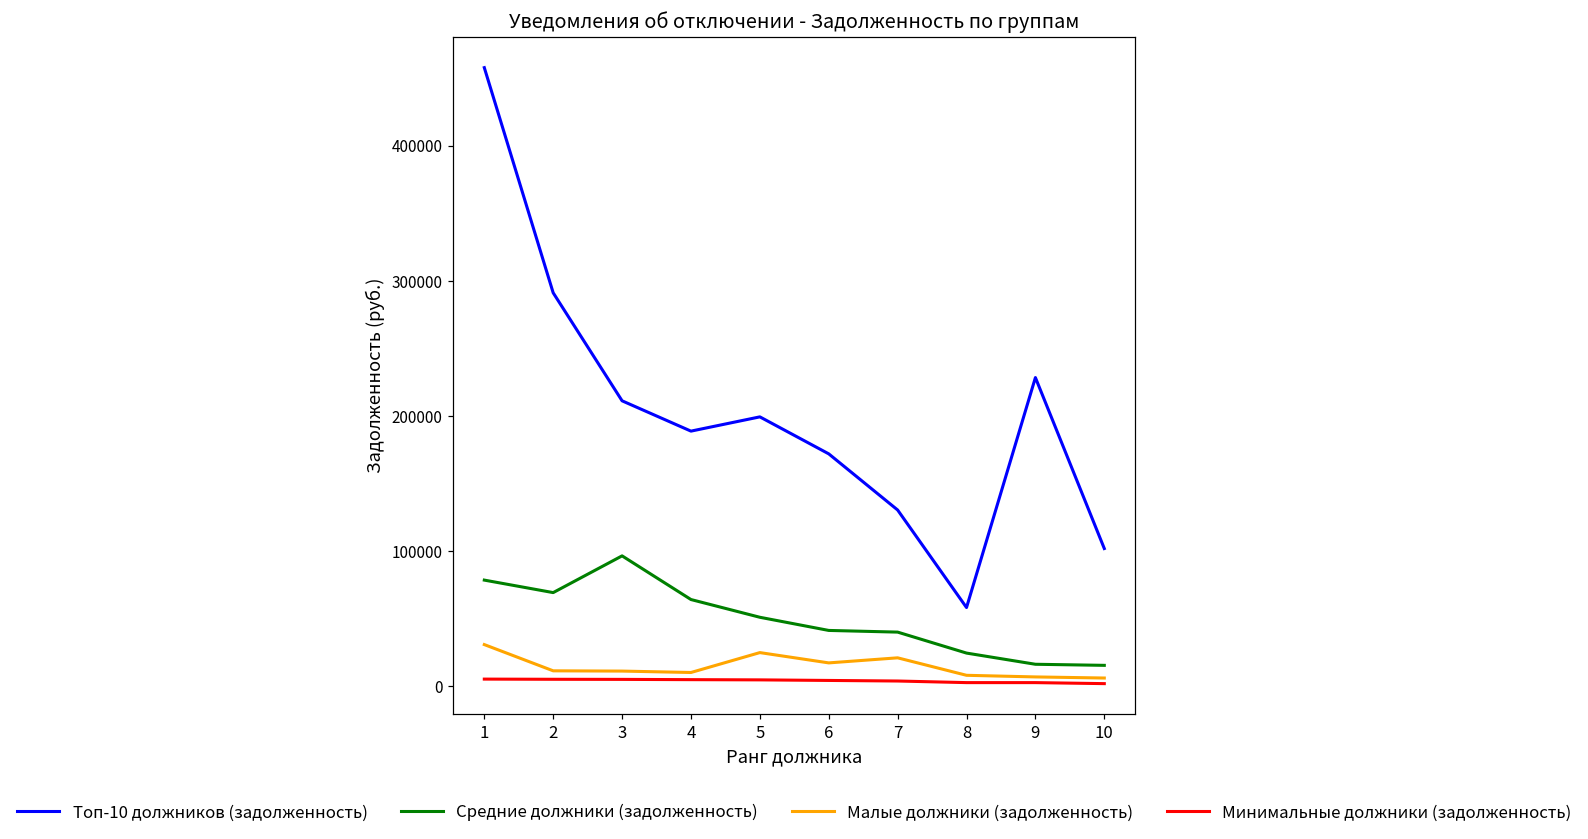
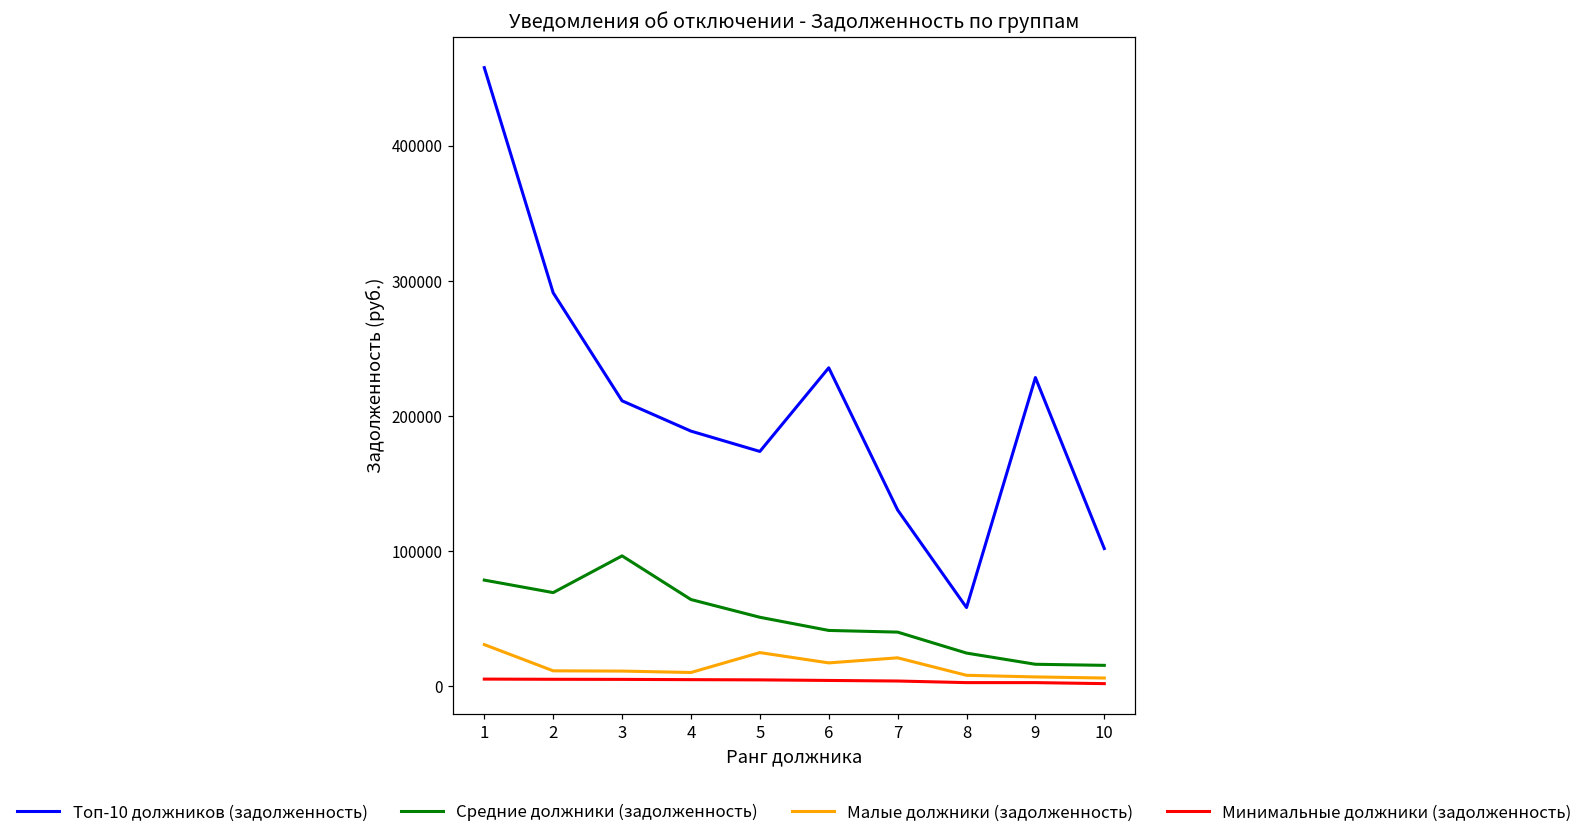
Топ-10 должников (задолженность), 5: 199000 -> 174000
Топ-10 должников (задолженность), 6: 172000 -> 236000
